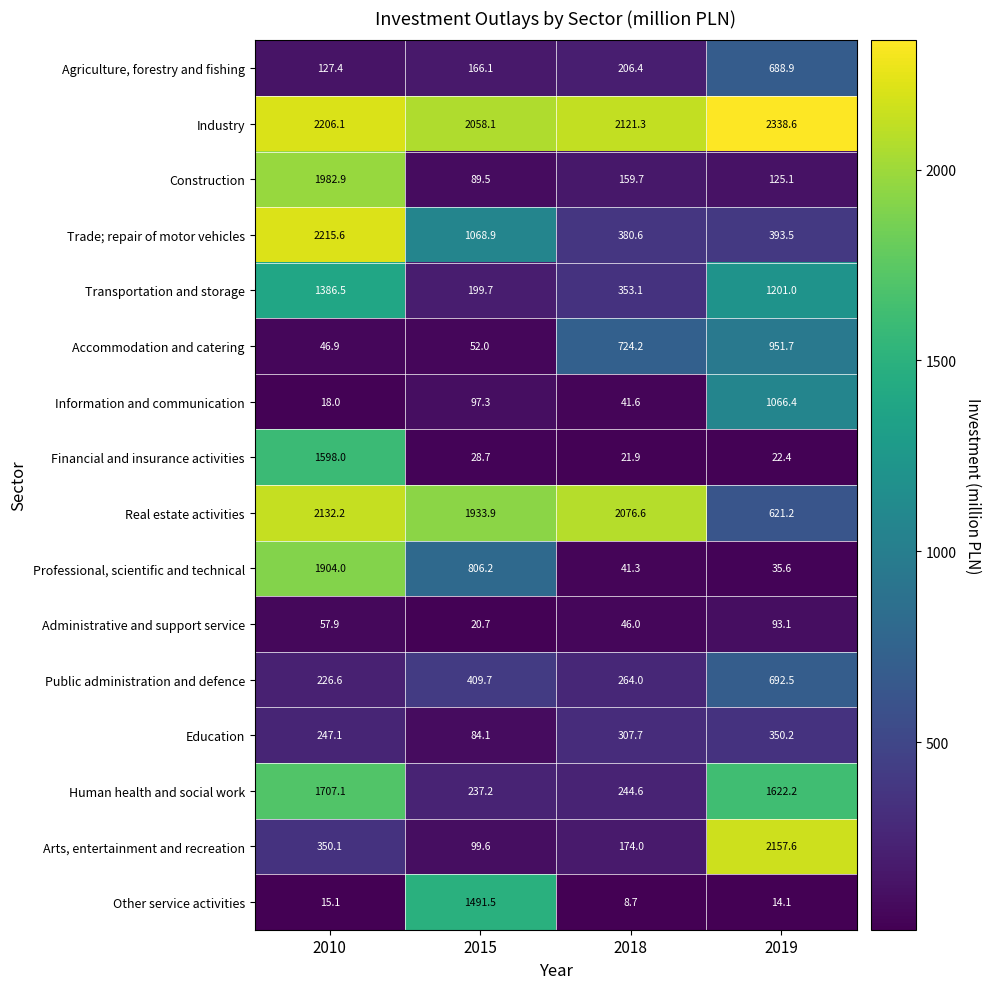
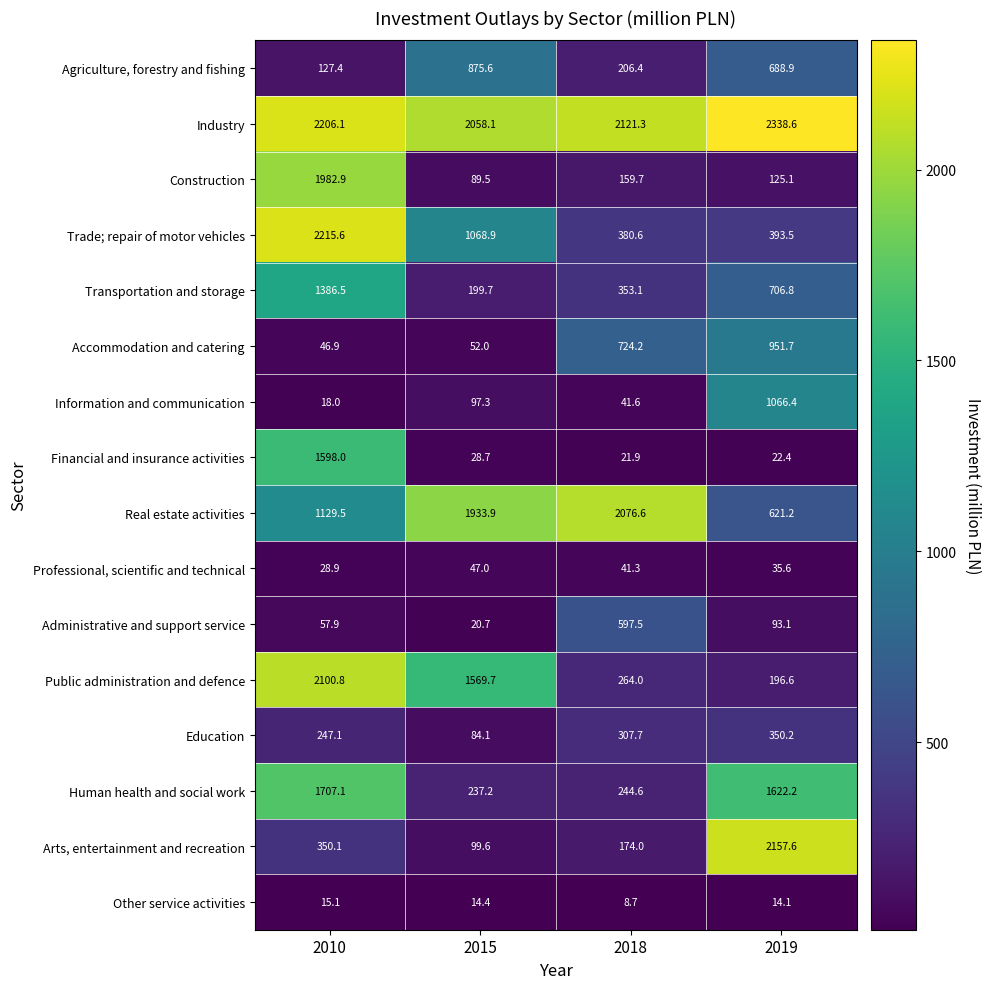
Agriculture, forestry and fishing, 2015: 166.1 -> 875.6
Transportation and storage, 2019: 1201.0 -> 706.8
Real estate activities, 2010: 2132.2 -> 1129.5
Professional, scientific and technical, 2010: 1904.0 -> 28.9
Professional, scientific and technical, 2015: 806.2 -> 47.0
Administrative and support service, 2018: 46.0 -> 597.5
Public administration and defence, 2010: 226.6 -> 2100.8
Public administration and defence, 2015: 409.7 -> 1569.7
Public administration and defence, 2019: 692.5 -> 196.6
Other service activities, 2015: 1491.5 -> 14.4
